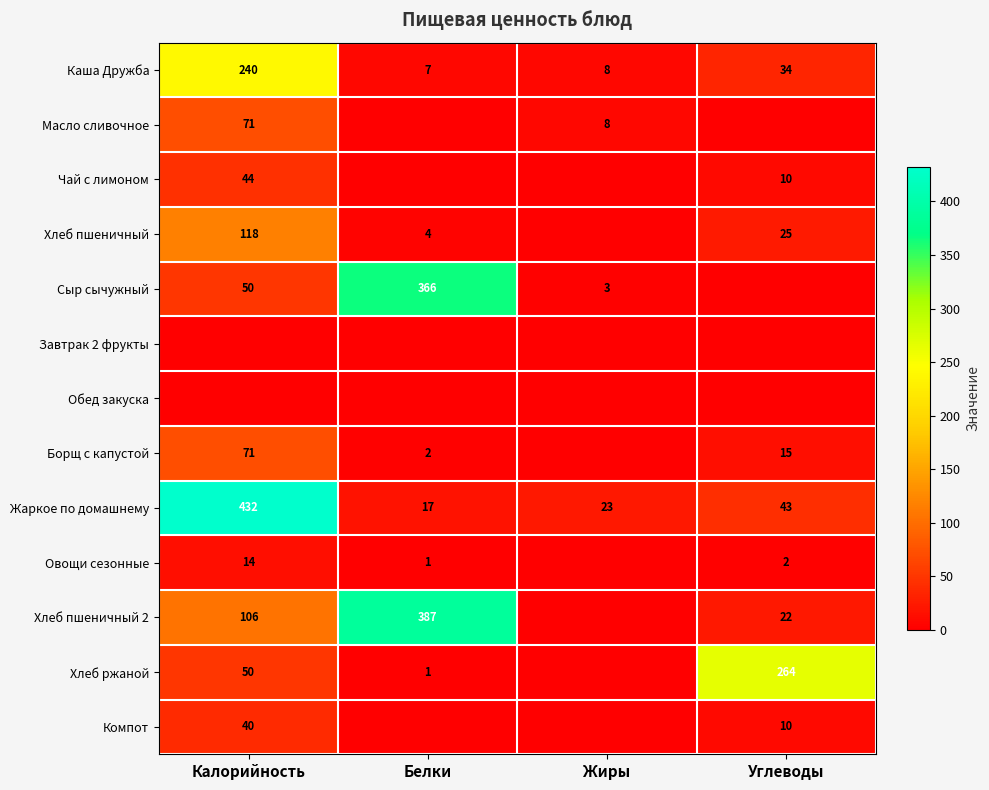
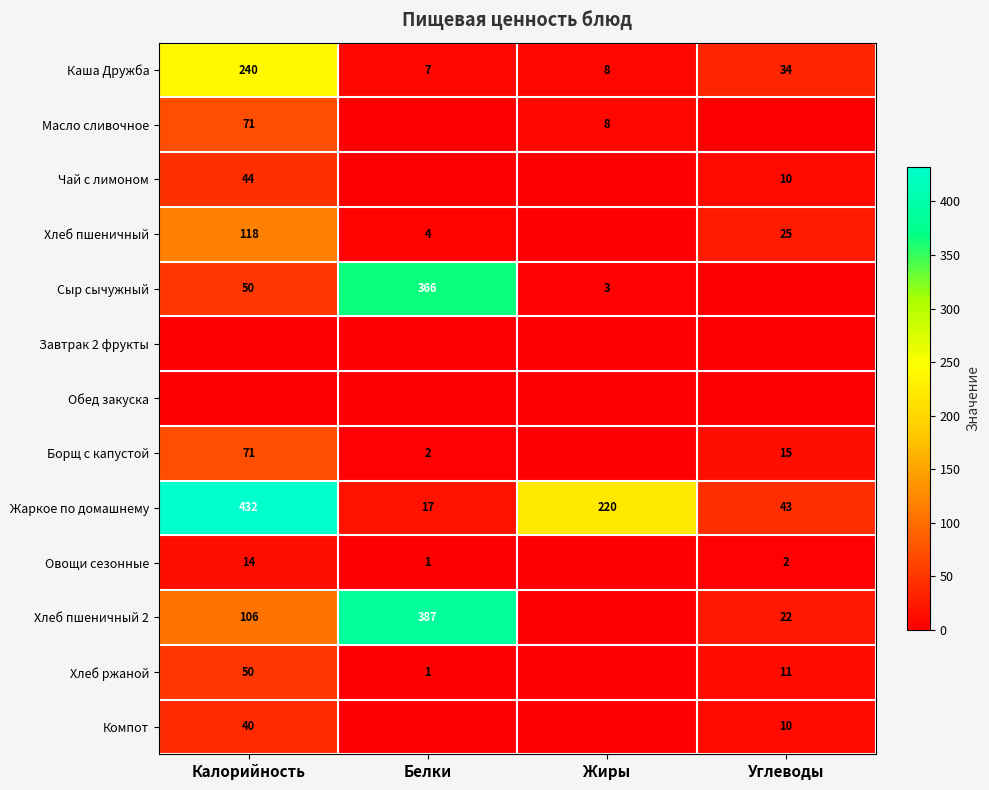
Жаркое по домашнему, Жиры: 23 -> 220
Хлеб ржаной, Углеводы: 264 -> 11
